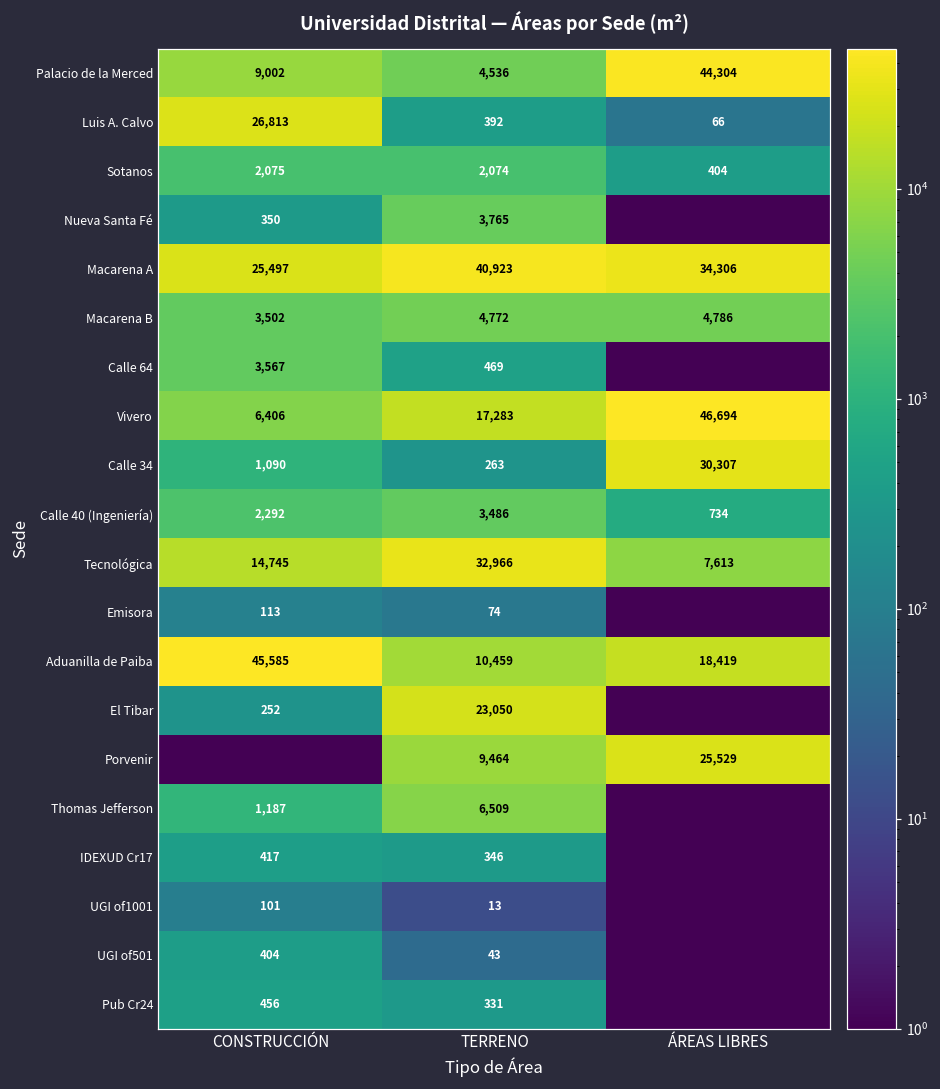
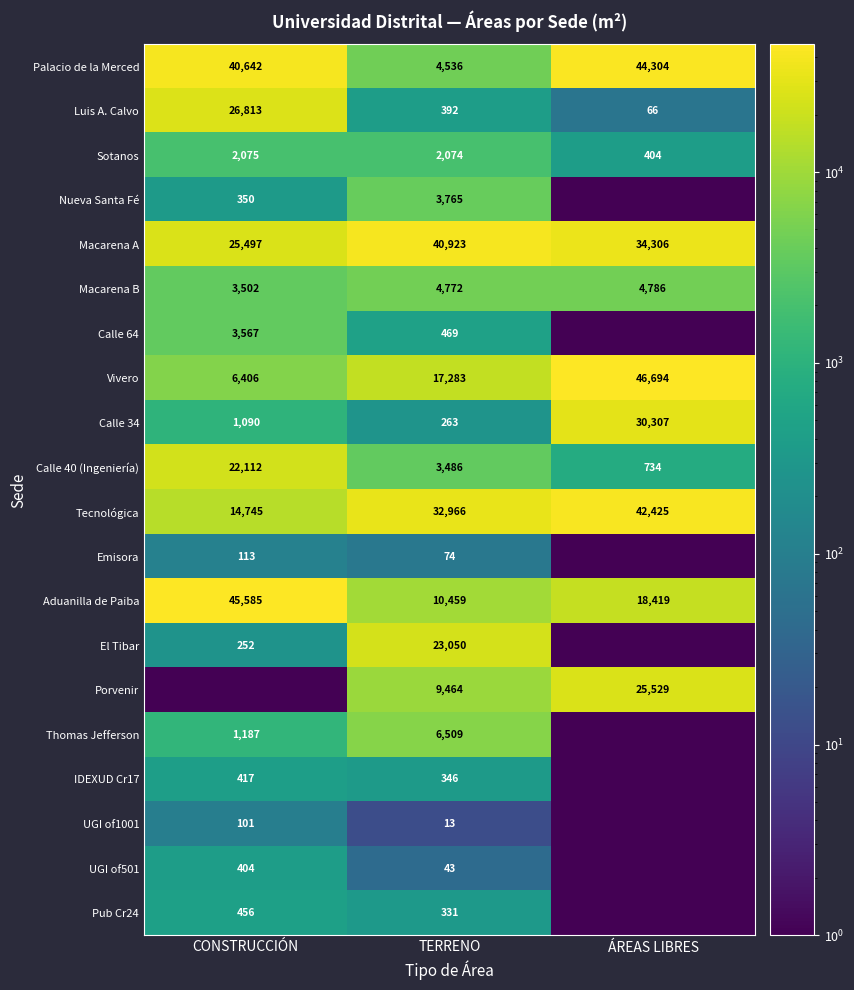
Palacio de la Merced, CONSTRUCCIÓN: 9,002 -> 40,642
Calle 40 (Ingeniería), CONSTRUCCIÓN: 2,292 -> 22,112
Tecnológica, ÁREAS LIBRES: 7,613 -> 42,425
